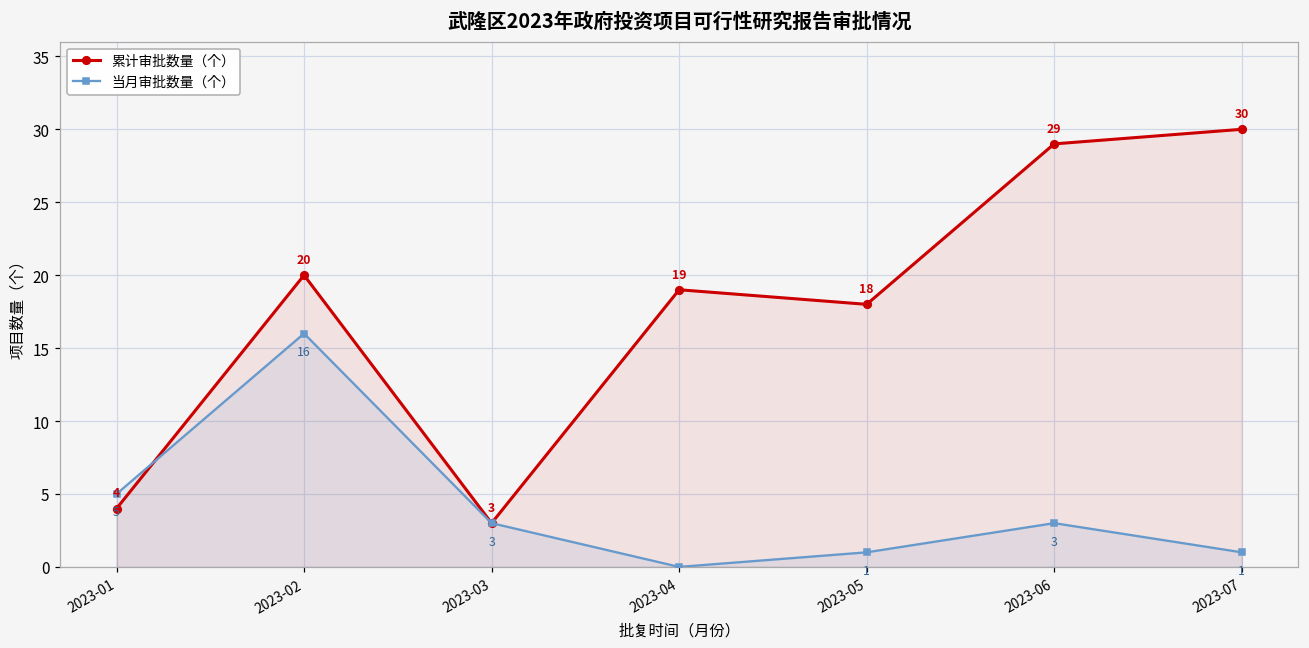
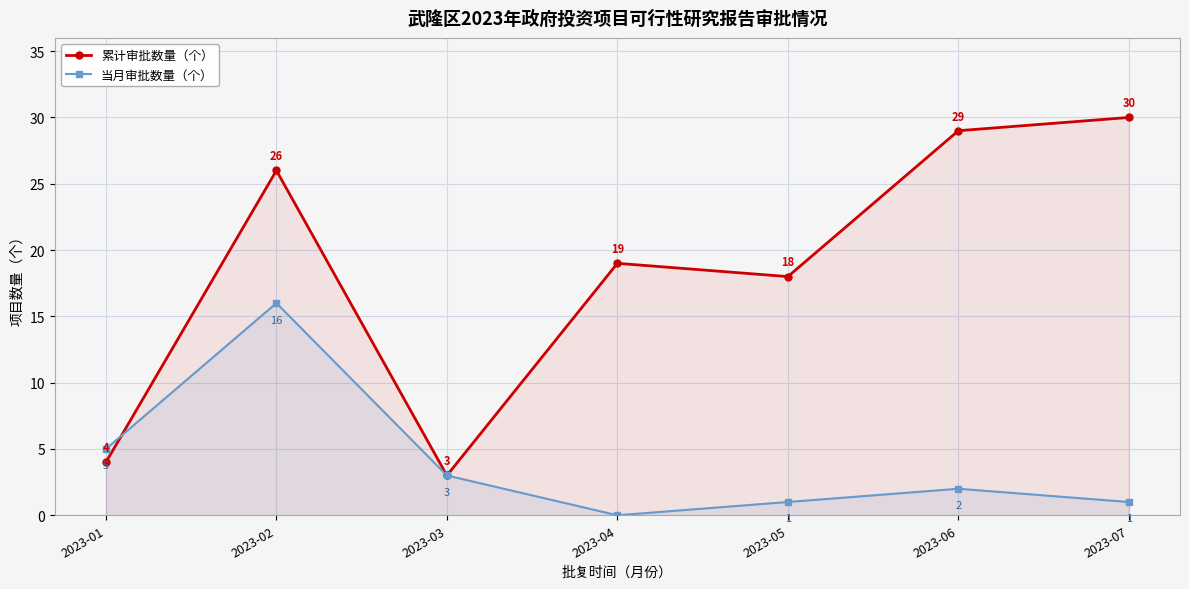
累计审批数量（个）, 2023-02: 20 -> 26
当月审批数量（个）, 2023-06: 3 -> 2
